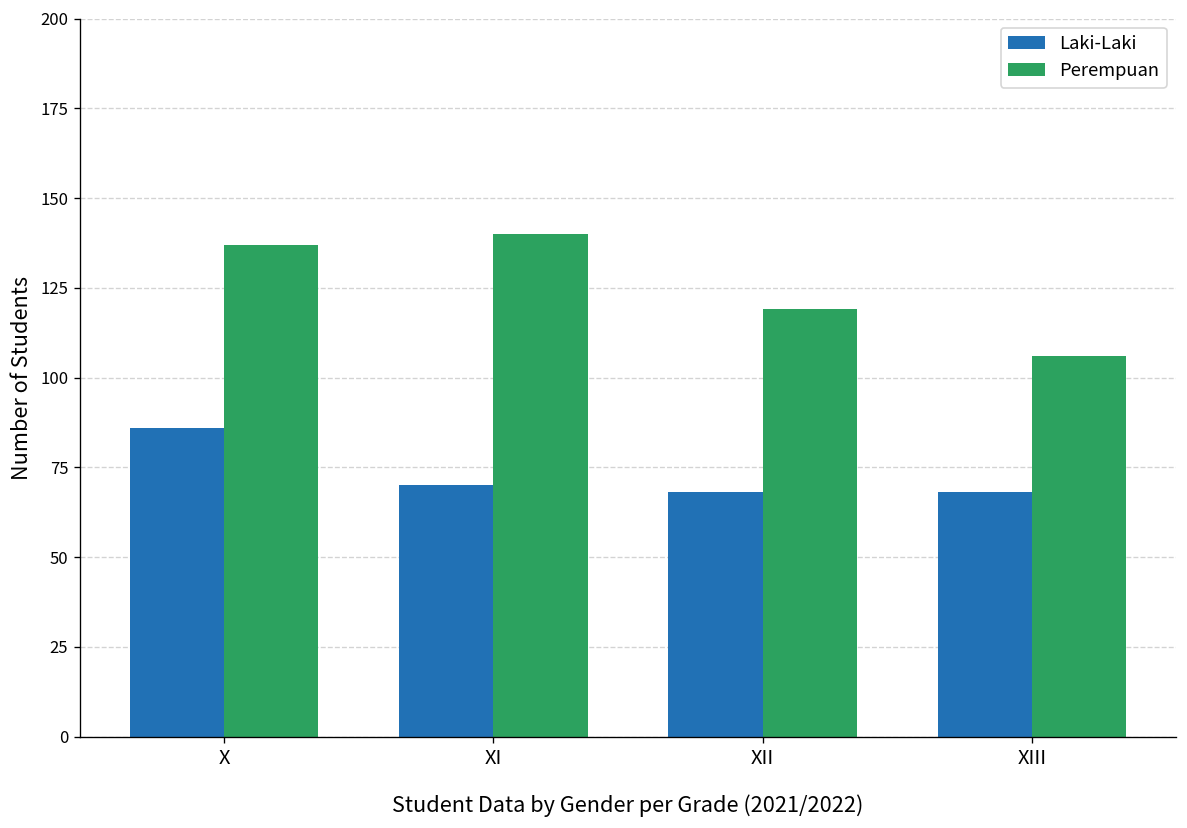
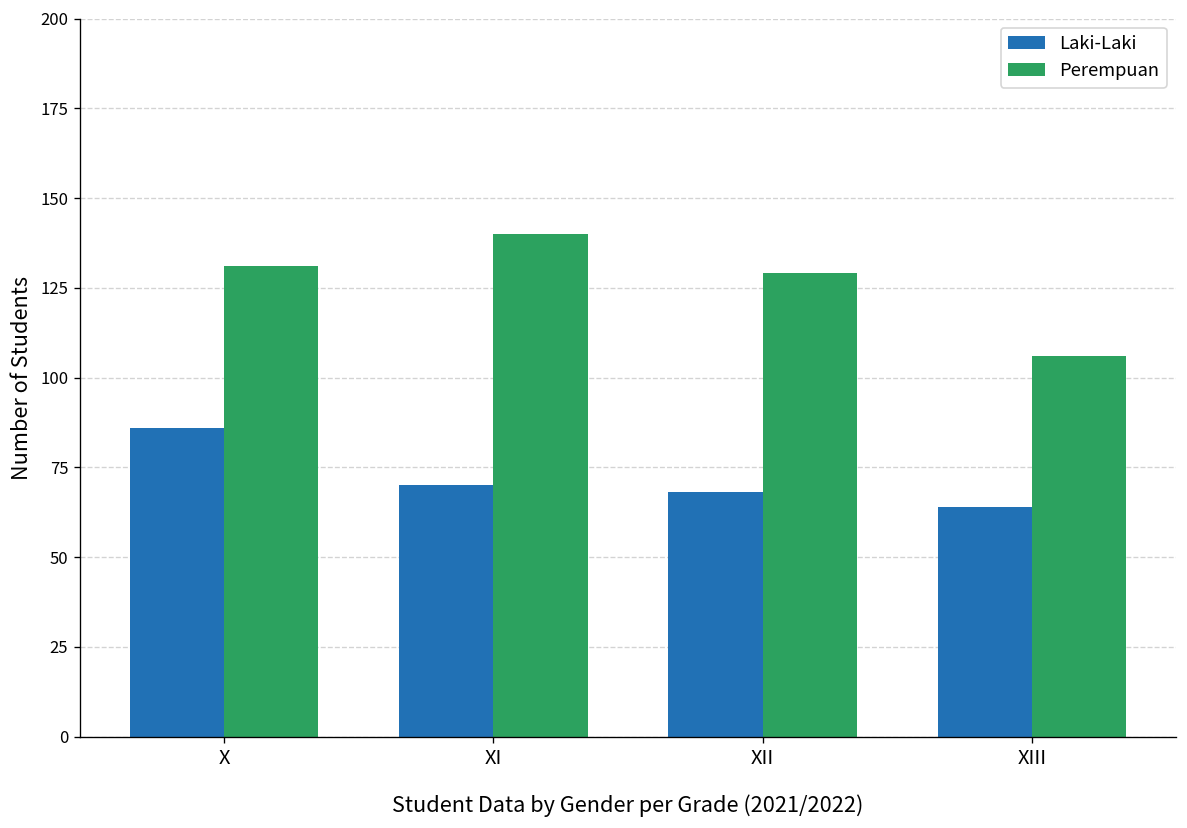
Perempuan, X: 137 -> 131
Perempuan, XII: 119 -> 129
Laki-Laki, XIII: 68 -> 64
